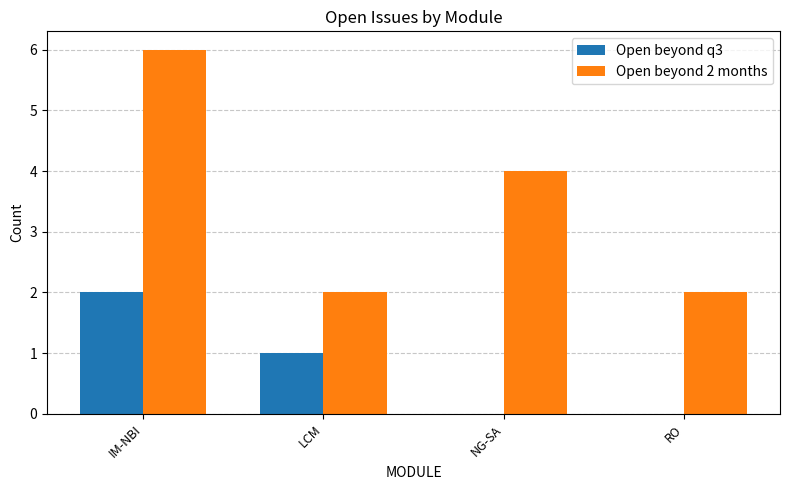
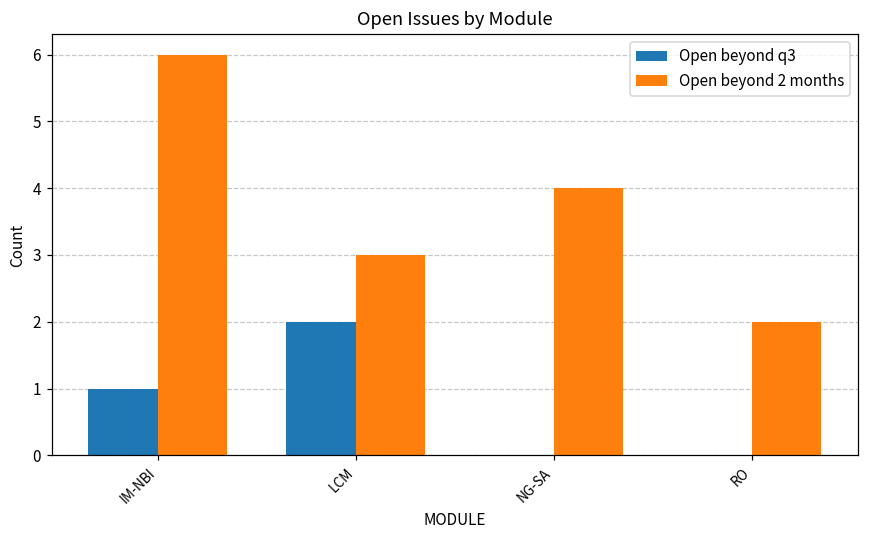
Open beyond q3, IM-NBI: 2 -> 1
Open beyond q3, LCM: 1 -> 2
Open beyond 2 months, LCM: 2 -> 3
